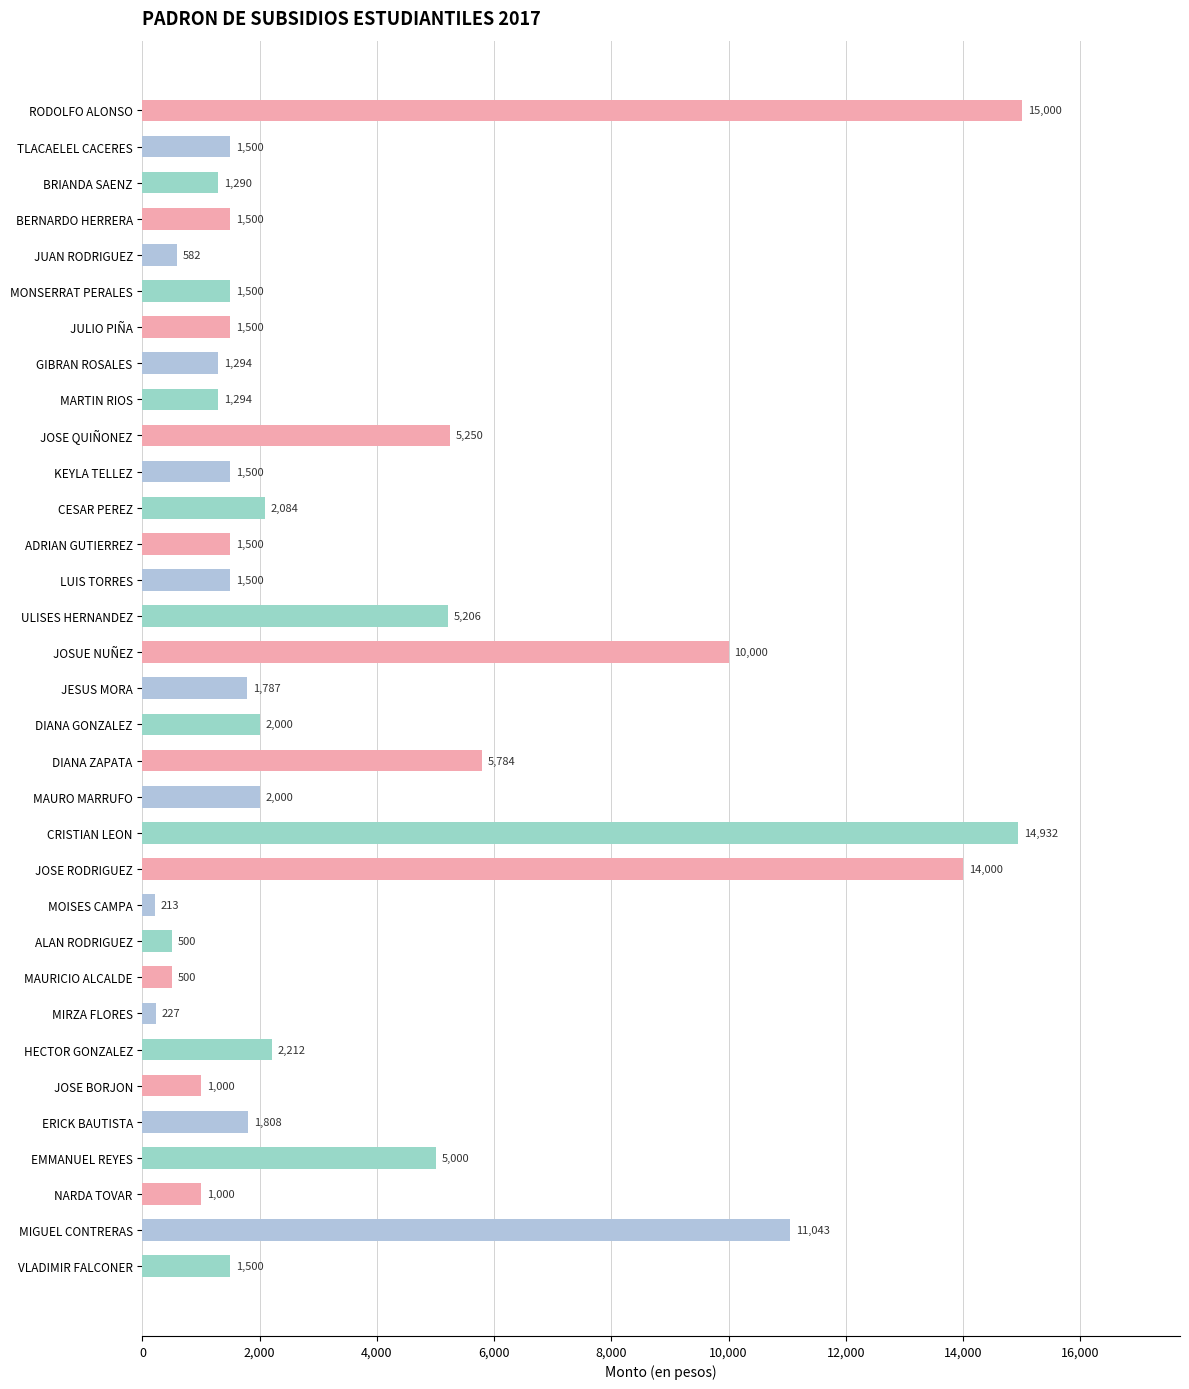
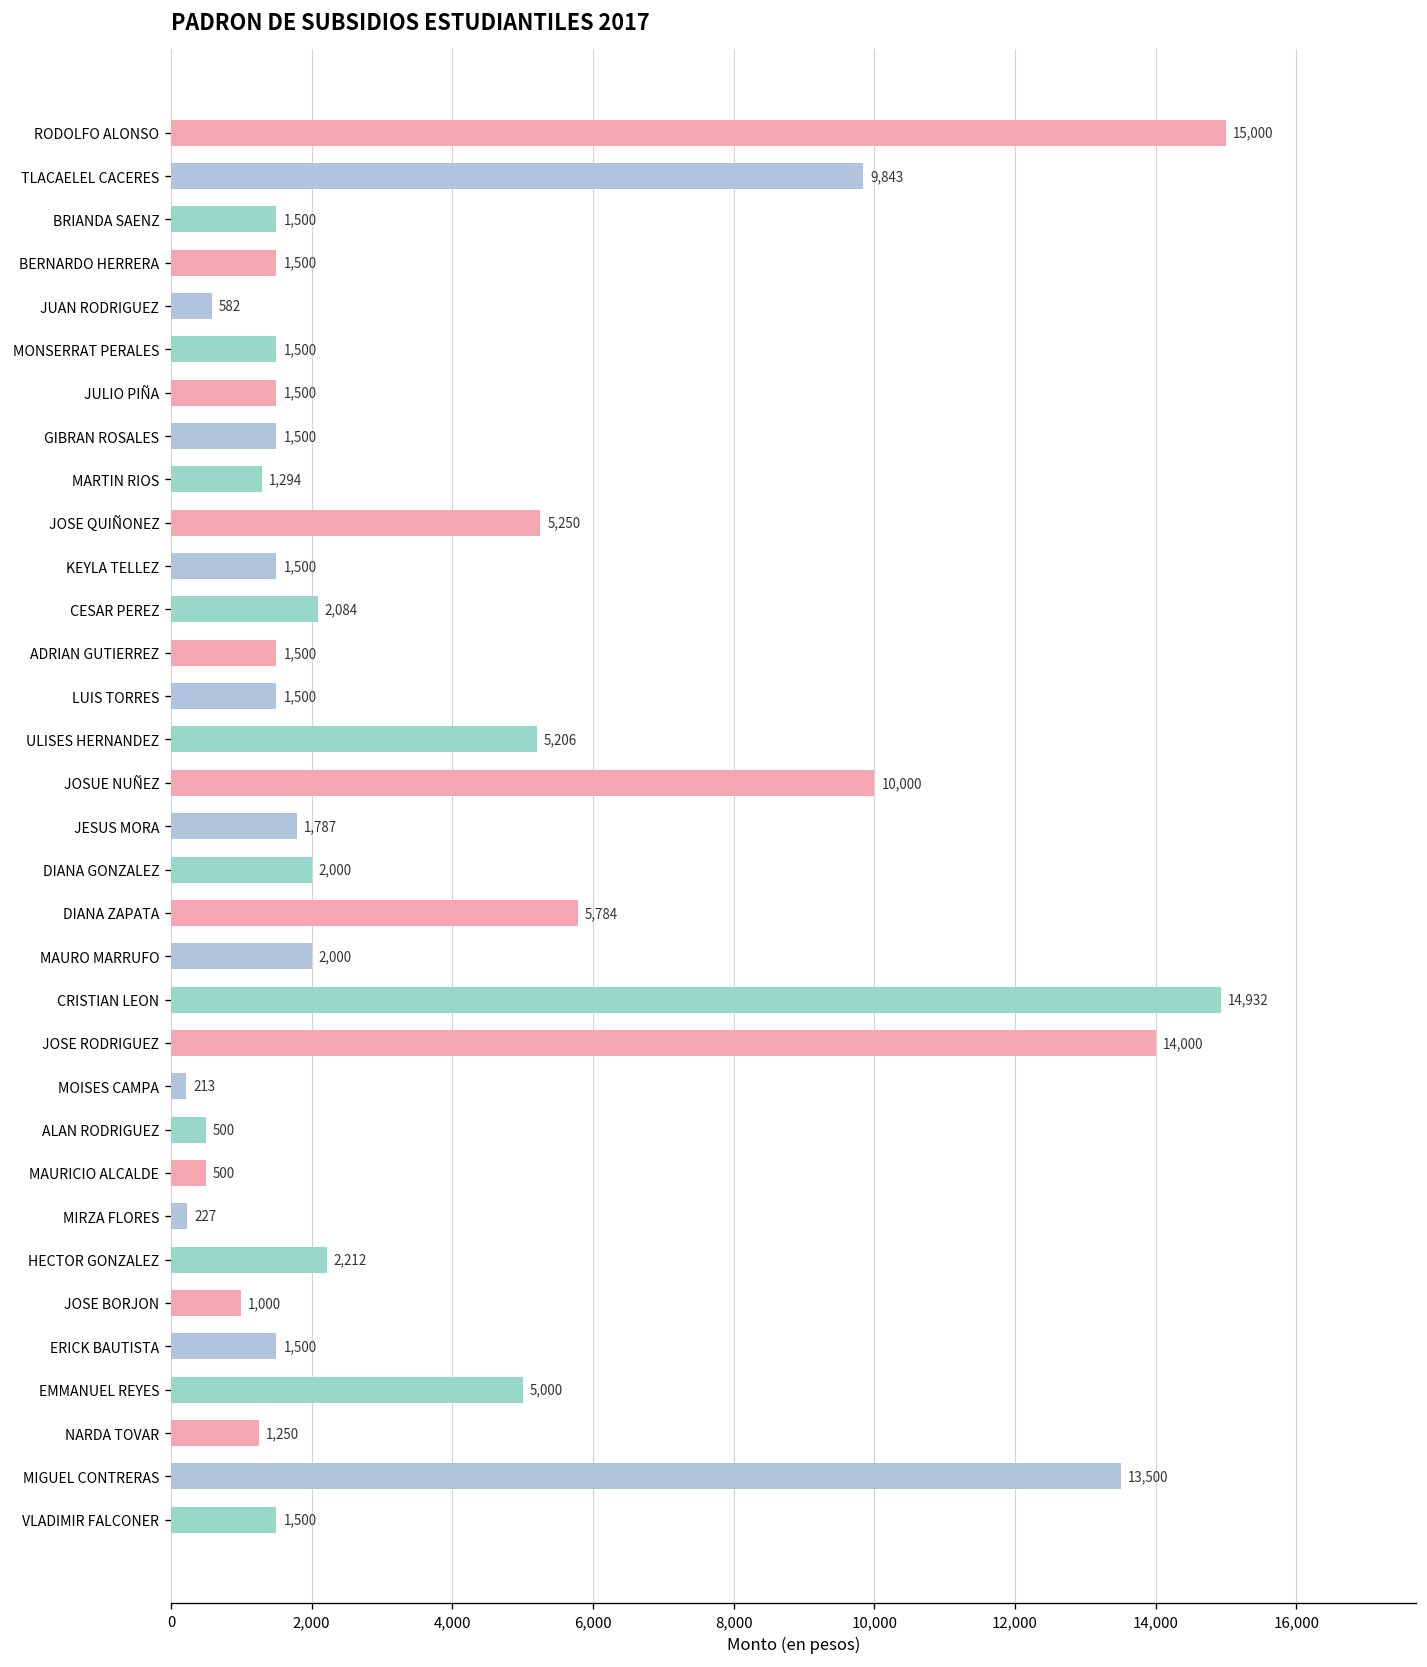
TLACAELEL CACERES: 1,500 -> 9,843
BRIANDA SAENZ: 1,290 -> 1,500
GIBRAN ROSALES: 1,294 -> 1,500
ERICK BAUTISTA: 1,808 -> 1,500
NARDA TOVAR: 1,000 -> 1,250
MIGUEL CONTRERAS: 11,043 -> 13,500
